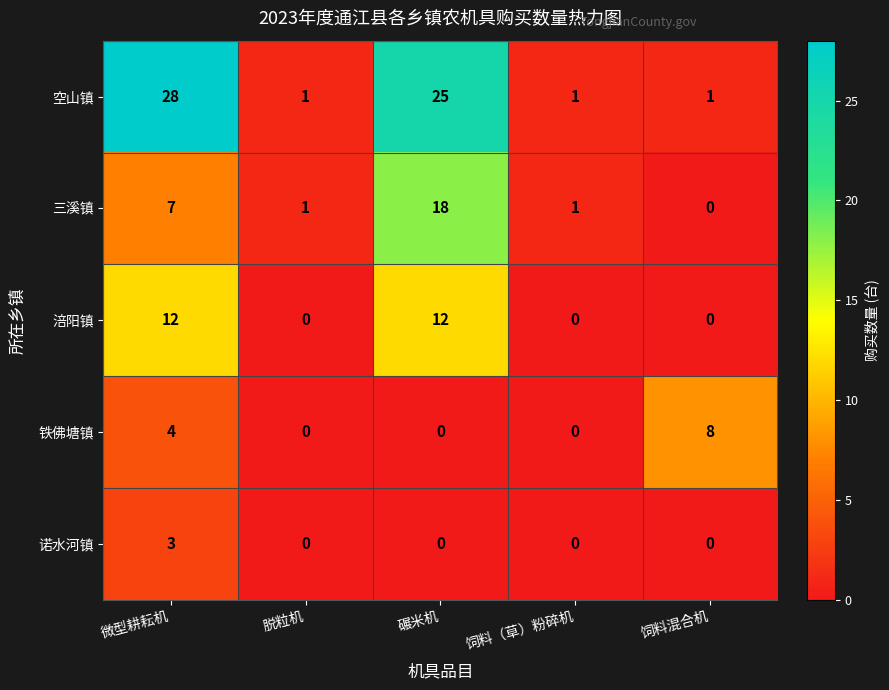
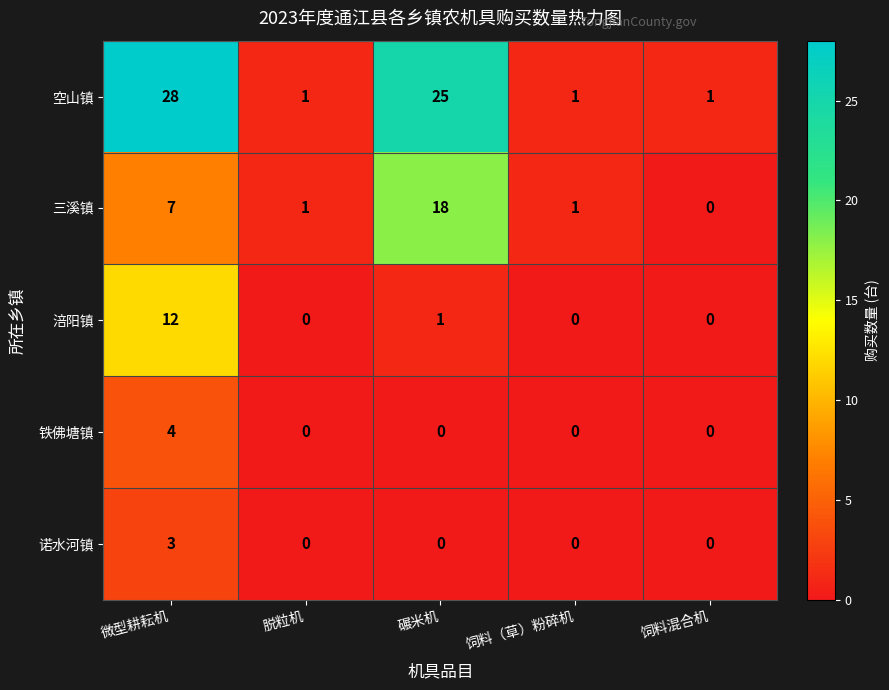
涪阳镇, 碾米机: 12 -> 1
铁佛塘镇, 饲料混合机: 8 -> 0
